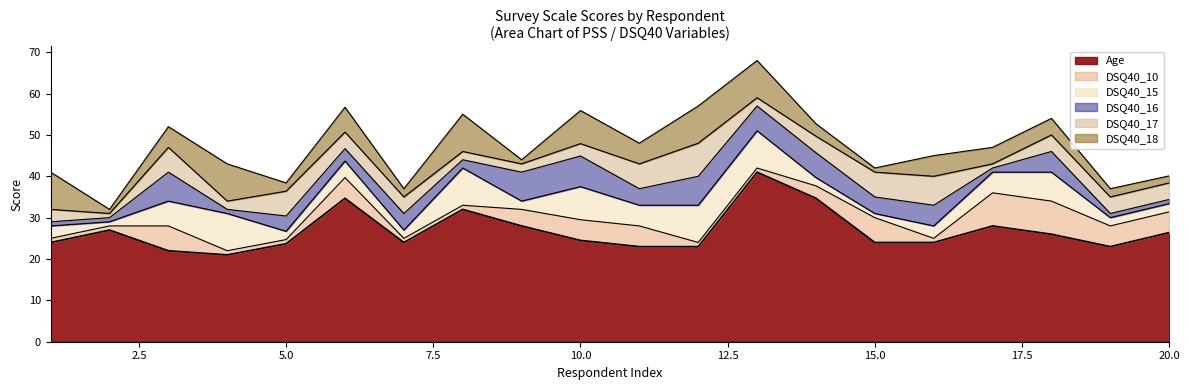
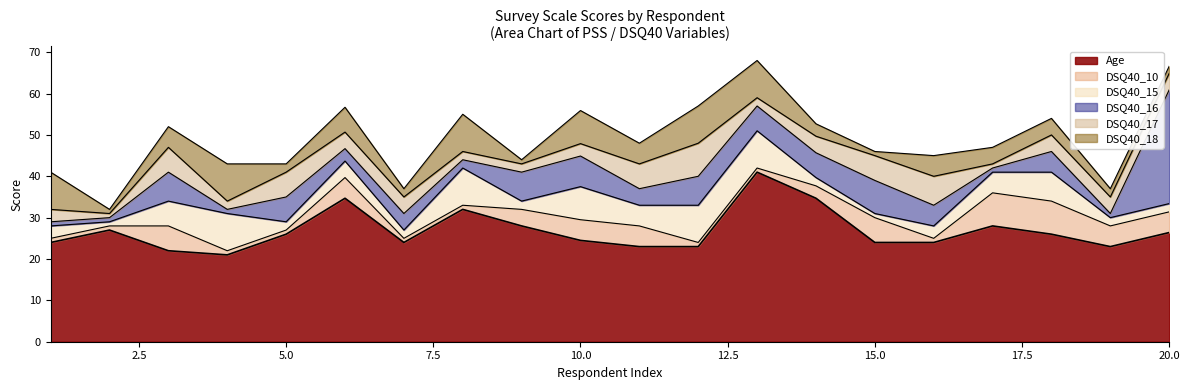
Age, 5.0: 24 -> 26
DSQ40_16, 5.0: 4 -> 6
DSQ40_16, 15.0: 4 -> 8
DSQ40_16, 20.0: 1 -> 28
